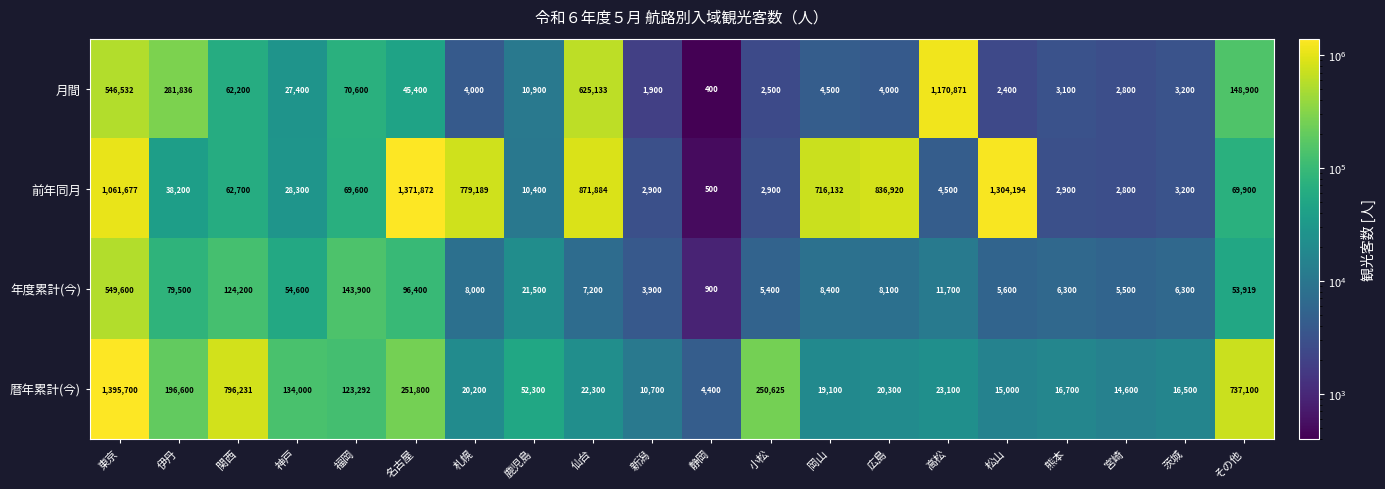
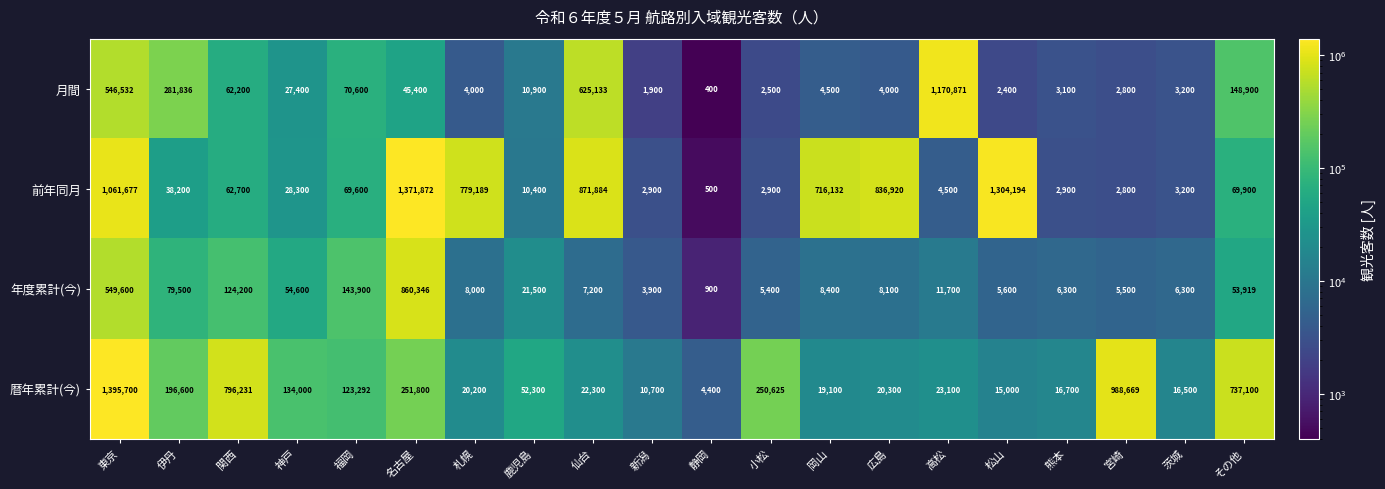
年度累計(今), 名古屋: 96,400 -> 860,346
暦年累計(今), 宮崎: 14,600 -> 988,669
